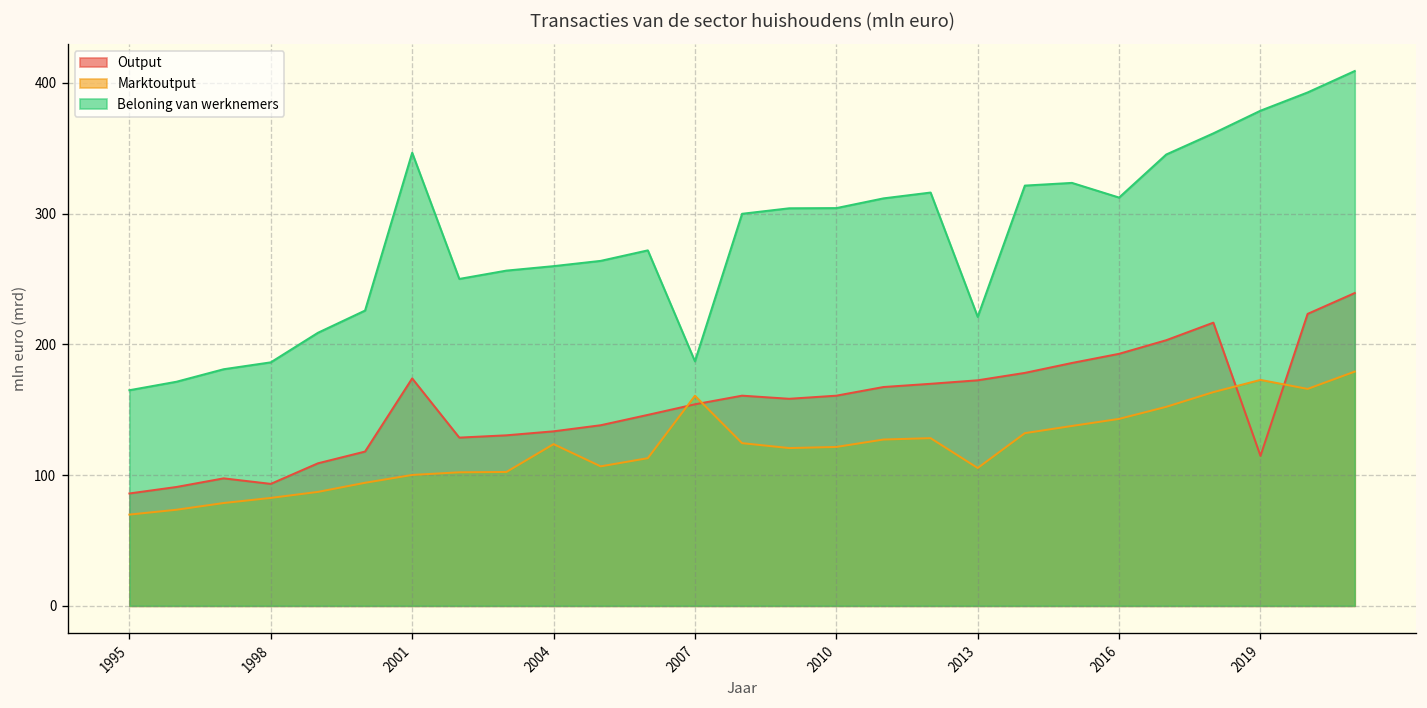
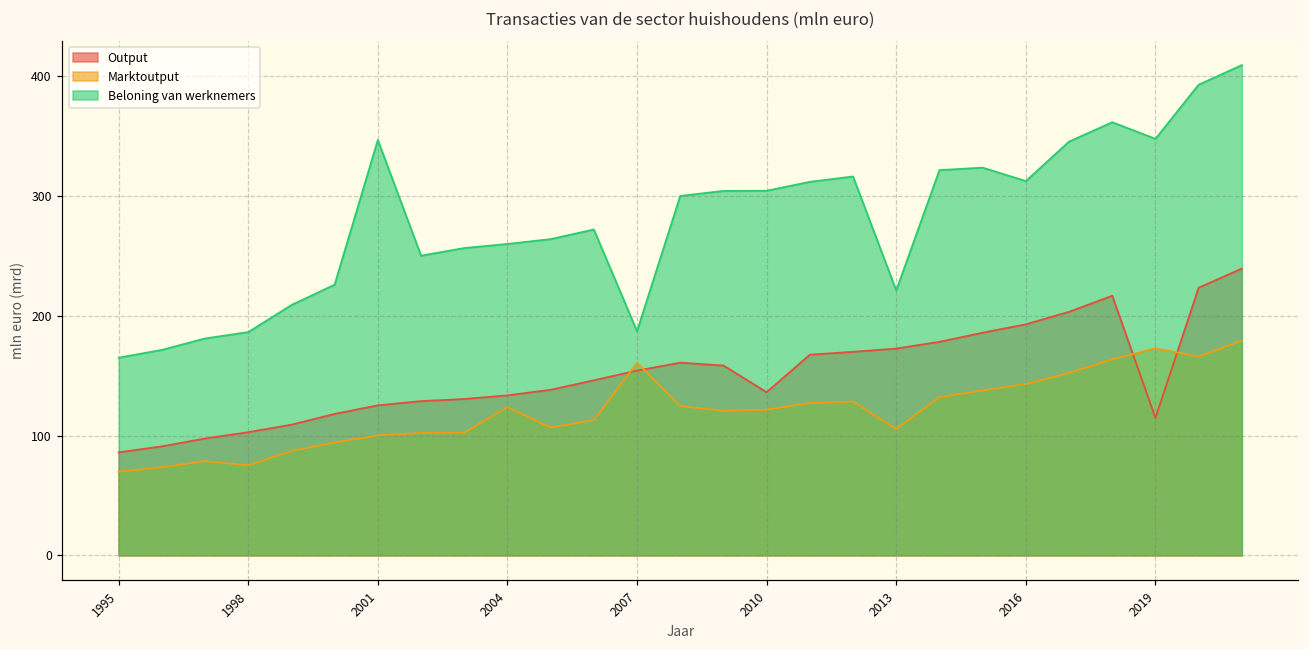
Output, 1998: 93 -> 103
Marktoutput, 1998: 83 -> 75
Output, 2001: 174 -> 125
Output, 2010: 161 -> 136
Beloning van werknemers, 2019: 379 -> 348
